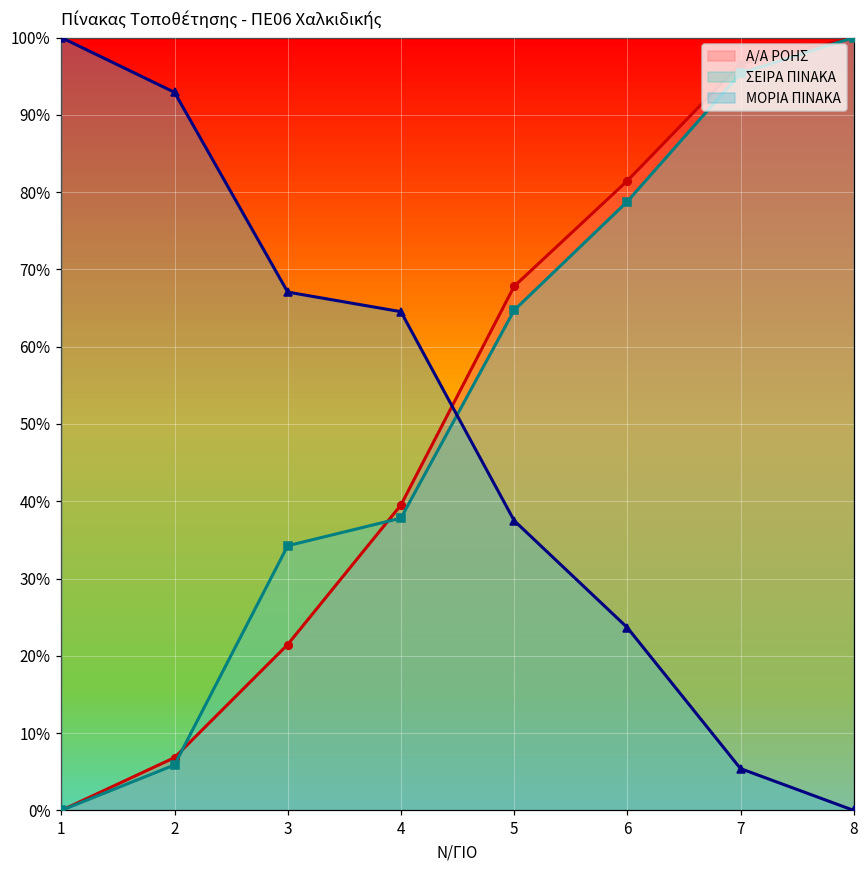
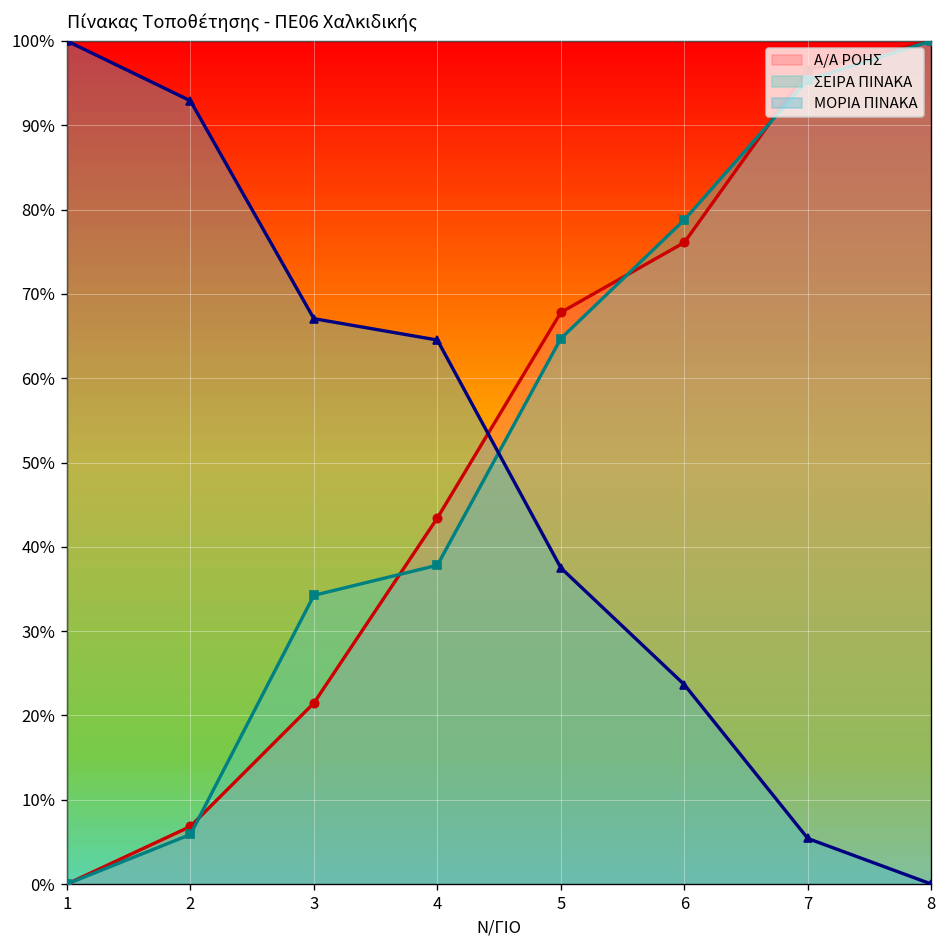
A/A ΡΟΗΣ, 4: 40% -> 43%
A/A ΡΟΗΣ, 6: 81% -> 76%
